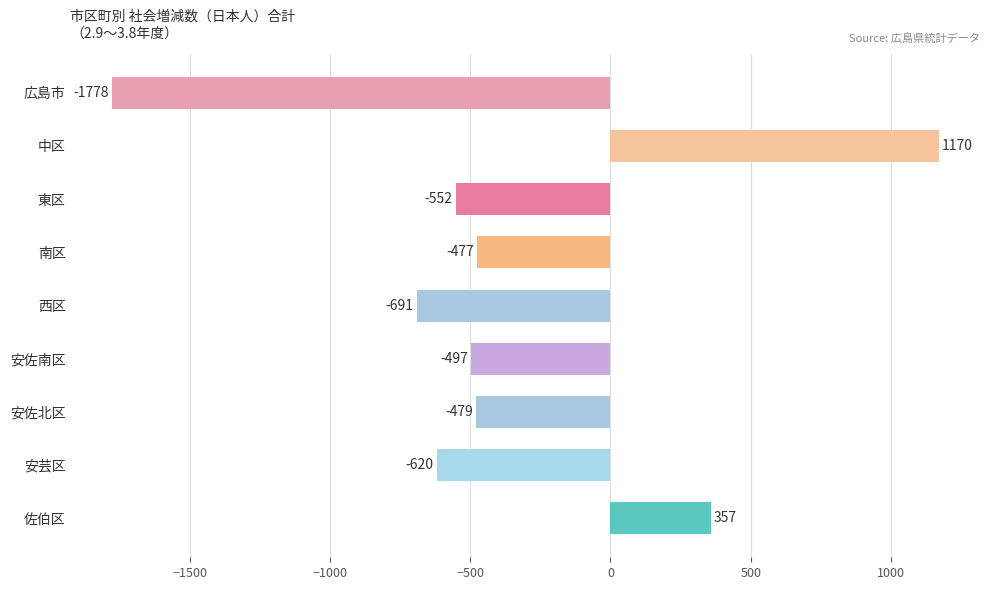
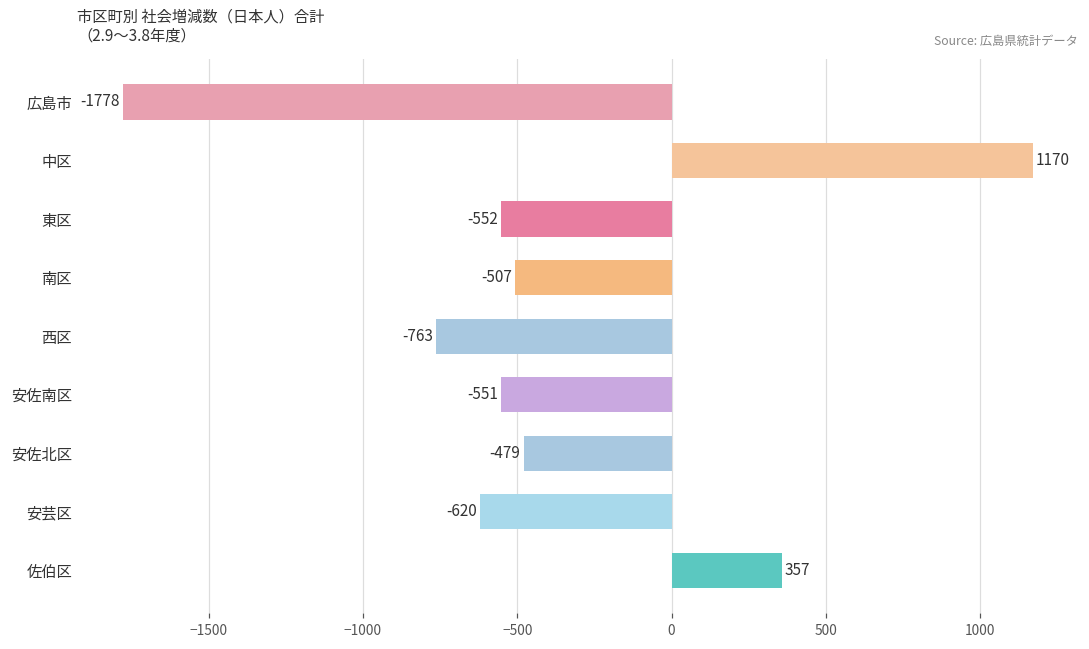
南区: -477 -> -507
西区: -691 -> -763
安佐南区: -497 -> -551
